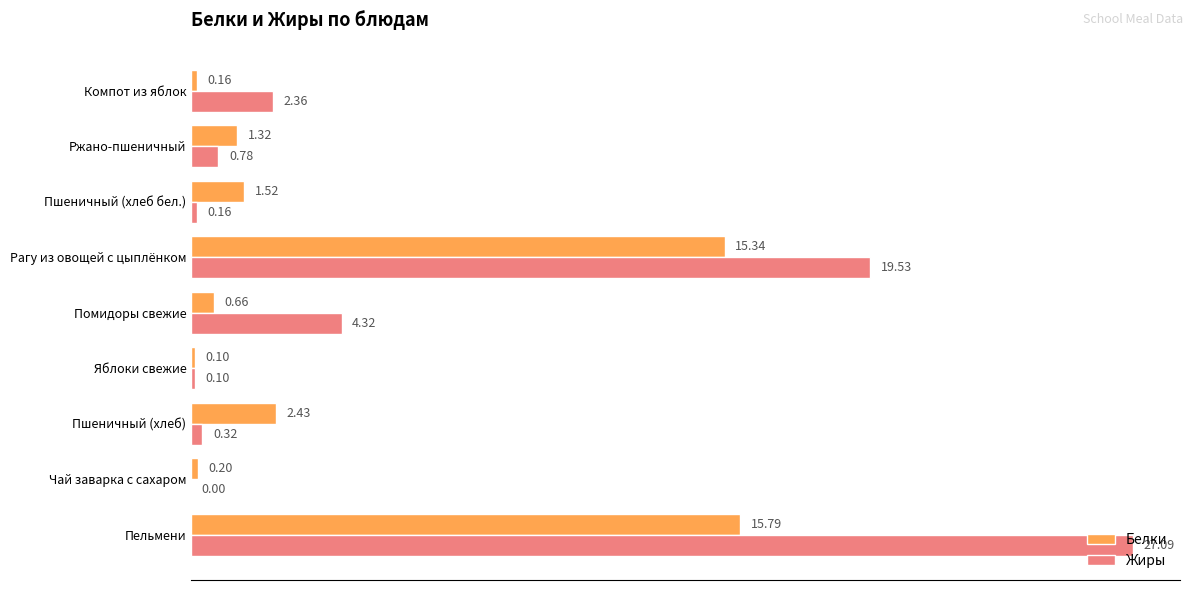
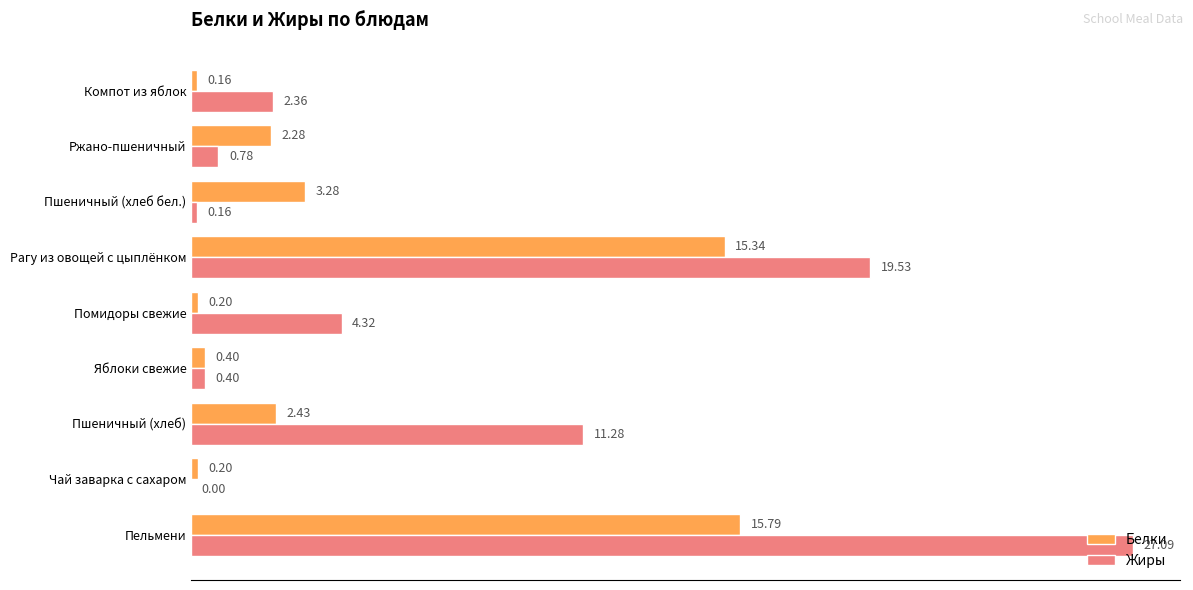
Белки, Ржано-пшеничный: 1.32 -> 2.28
Белки, Пшеничный (хлеб бел.): 1.52 -> 3.28
Белки, Помидоры свежие: 0.66 -> 0.20
Белки, Яблоки свежие: 0.10 -> 0.40
Жиры, Яблоки свежие: 0.10 -> 0.40
Жиры, Пшеничный (хлеб): 0.32 -> 11.28
